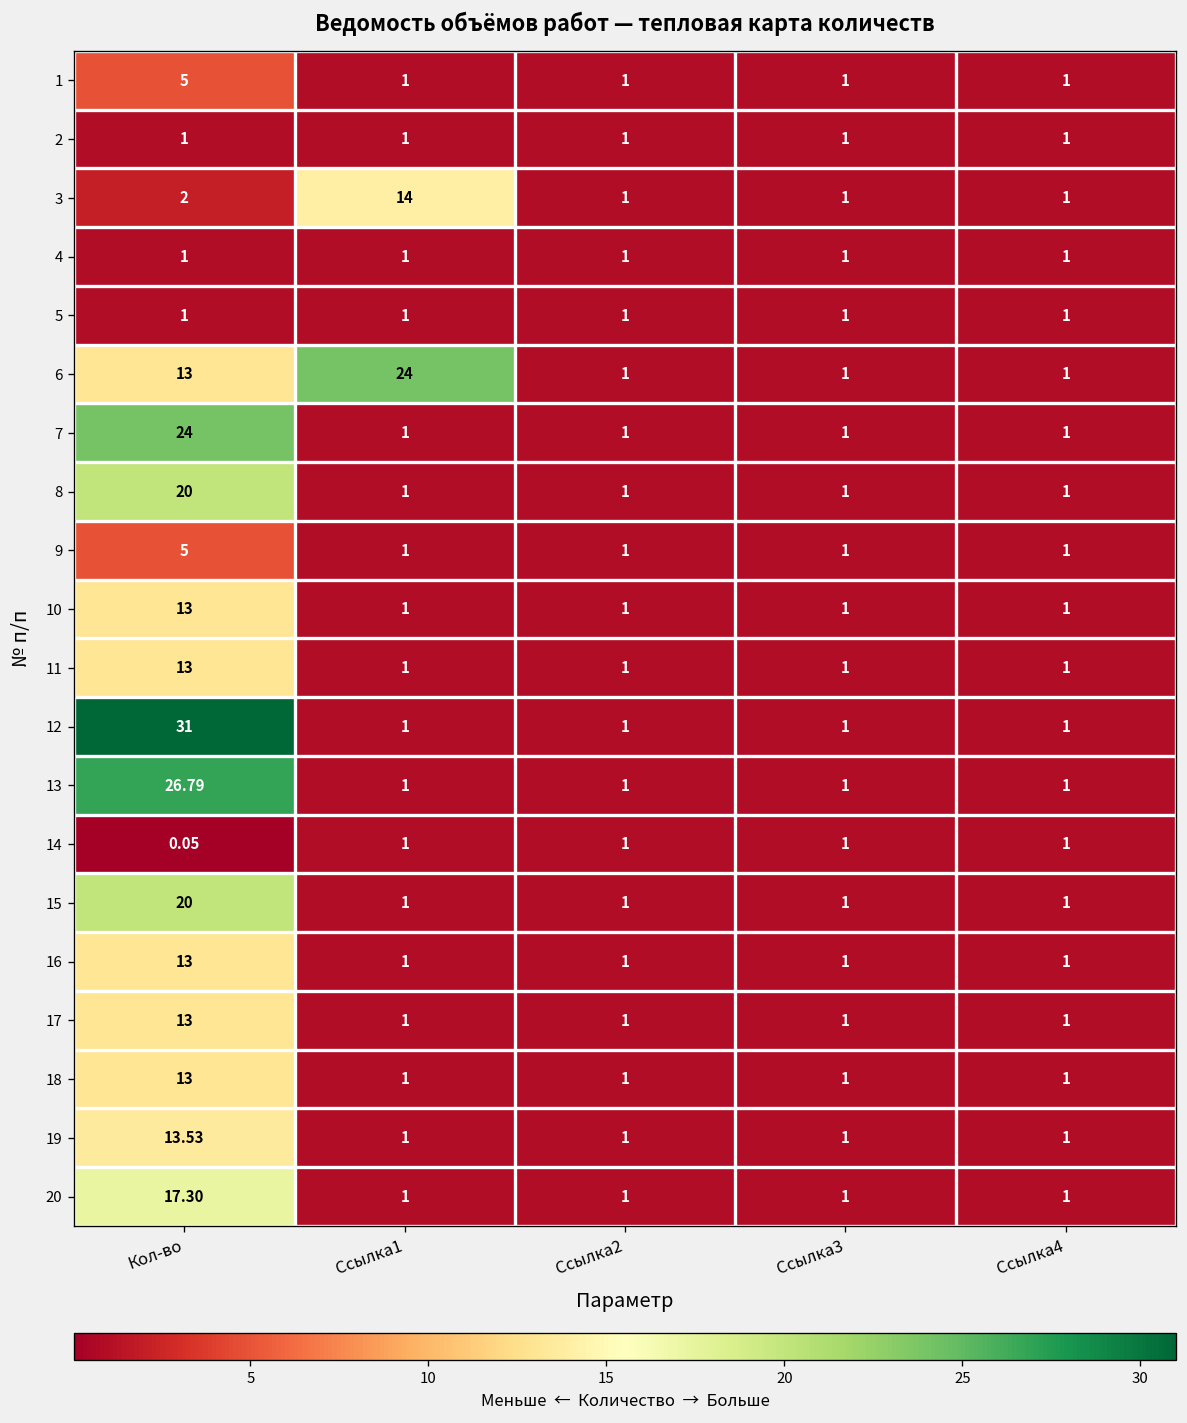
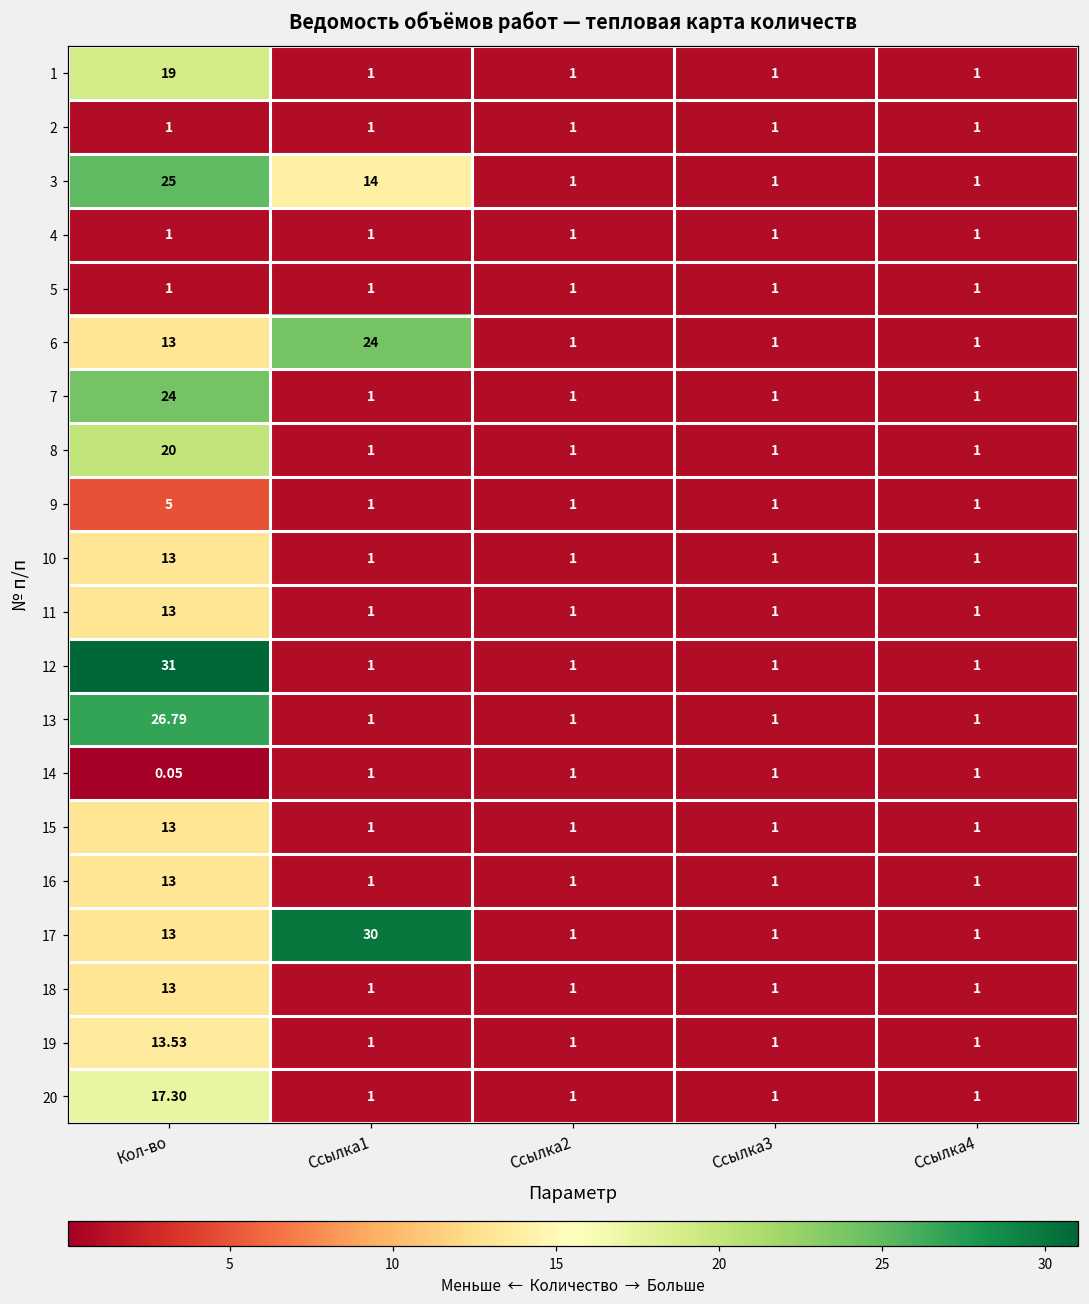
1, Кол-во: 5 -> 19
3, Кол-во: 2 -> 25
15, Кол-во: 20 -> 13
17, Ссылка1: 1 -> 30
